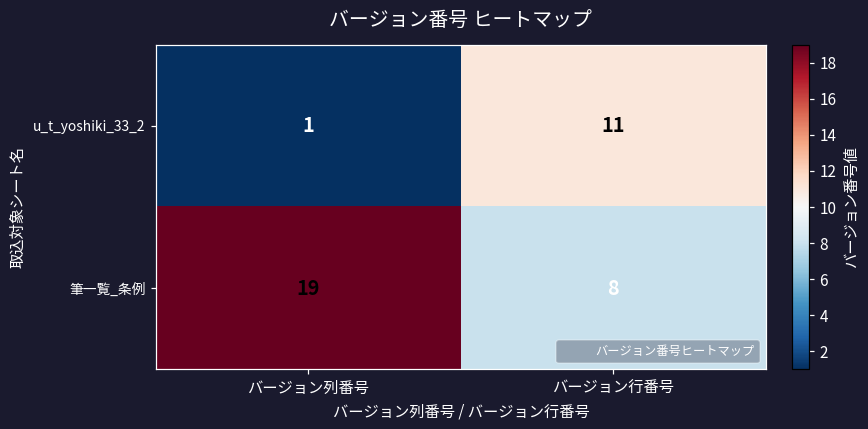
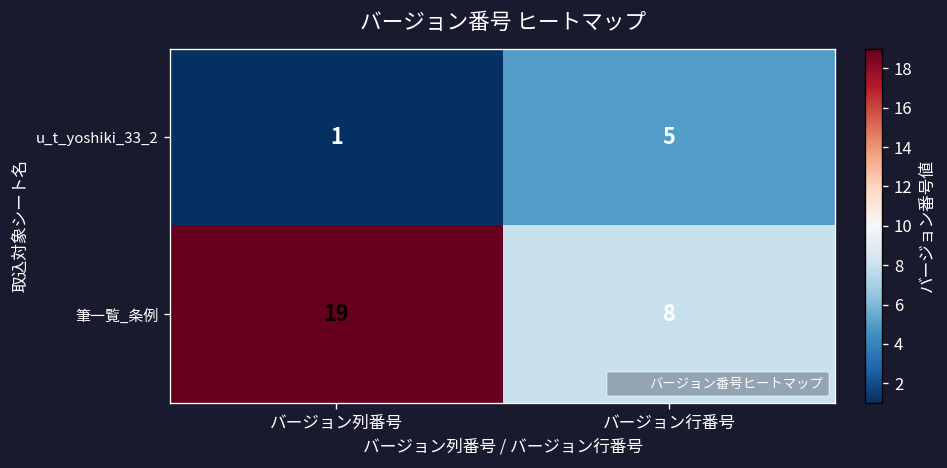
u_t_yoshiki_33_2, バージョン行番号: 11 -> 5
